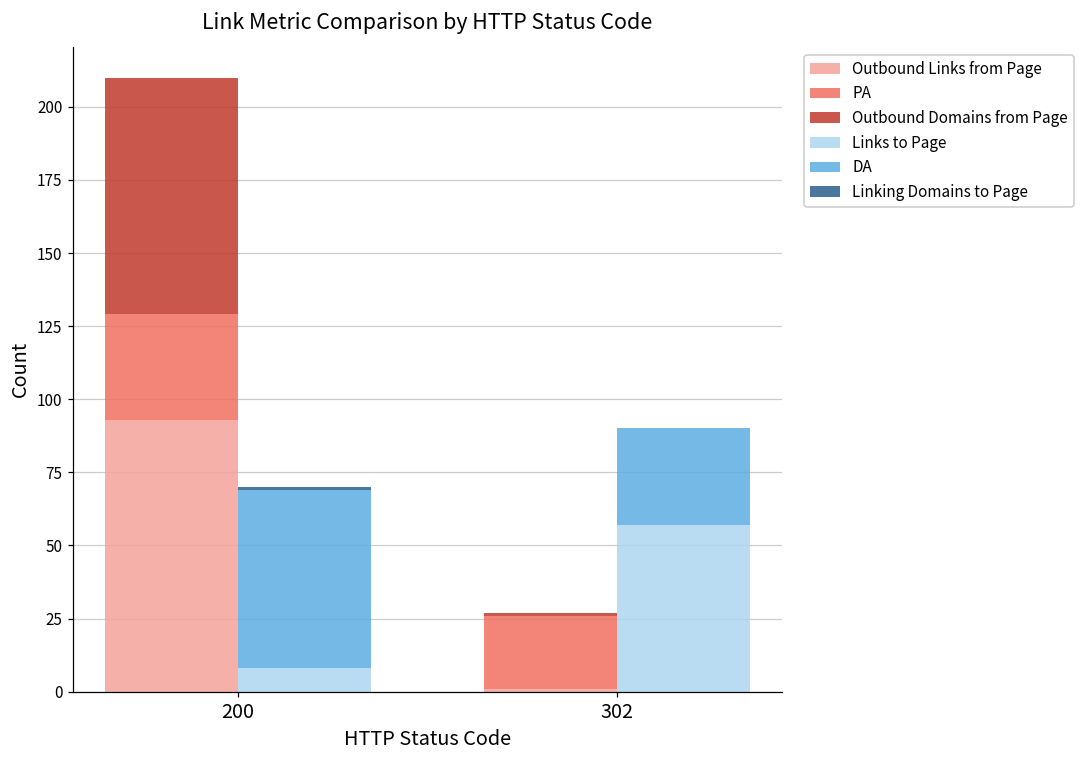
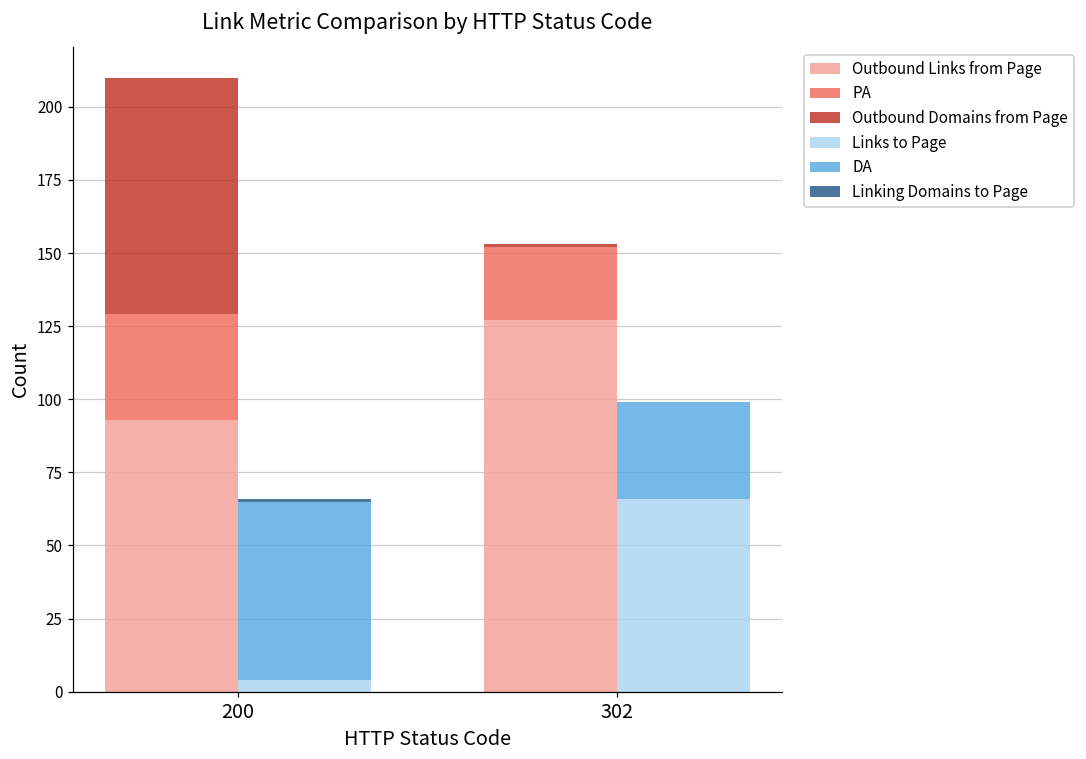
Links to Page, 200: 8 -> 4
Outbound Links from Page, 302: 1 -> 127
Links to Page, 302: 57 -> 66
